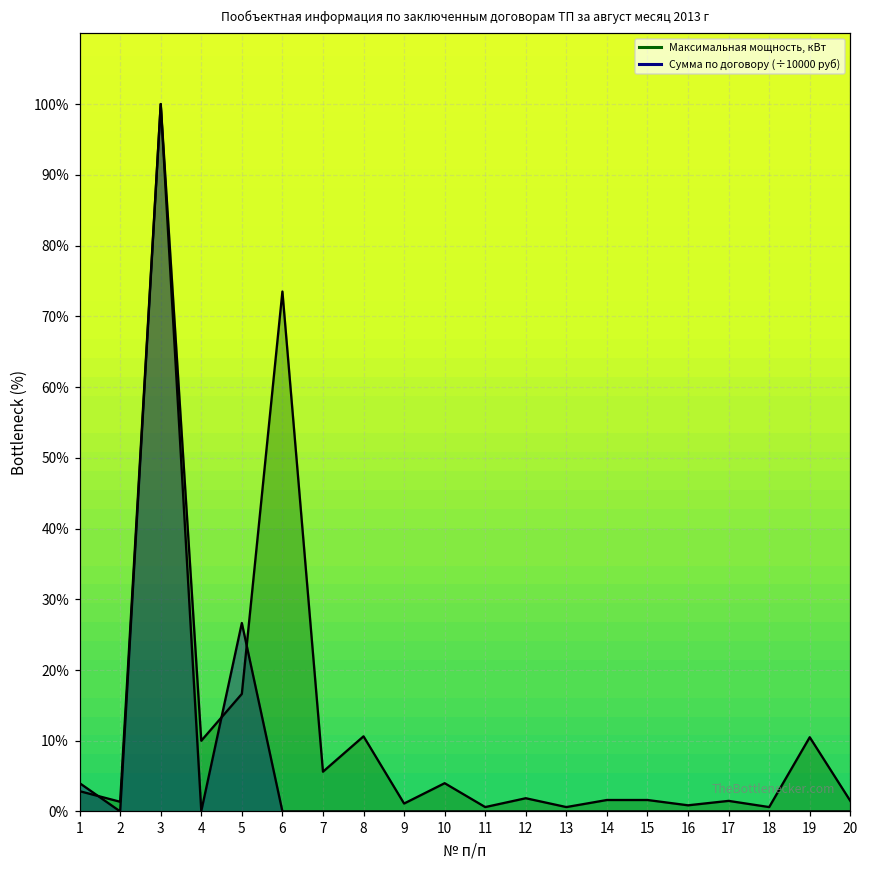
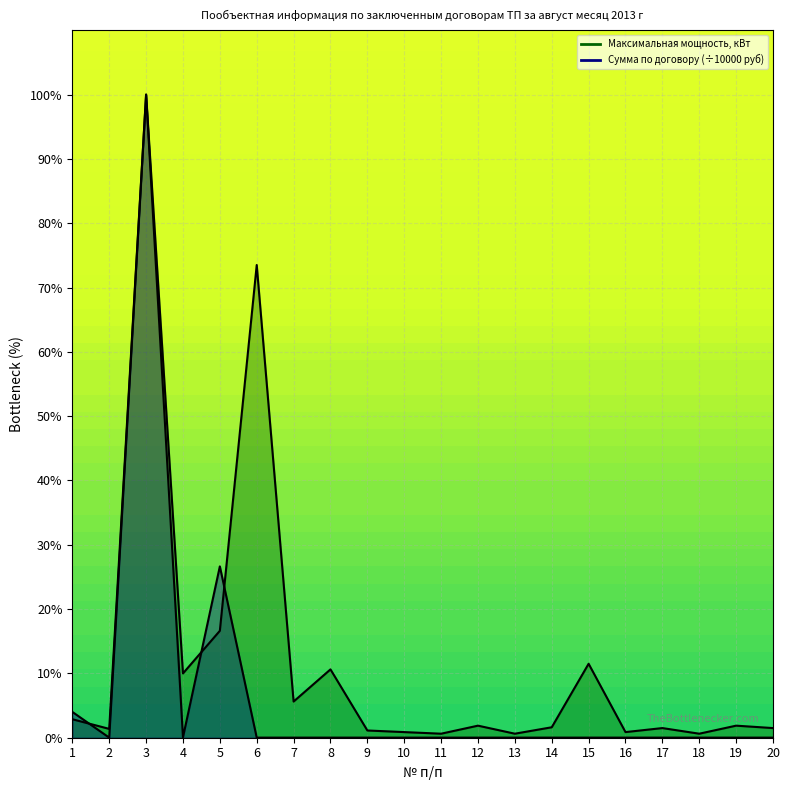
Максимальная мощность, кВт, 10: 4% -> 1%
Максимальная мощность, кВт, 15: 2% -> 12%
Максимальная мощность, кВт, 19: 11% -> 2%
